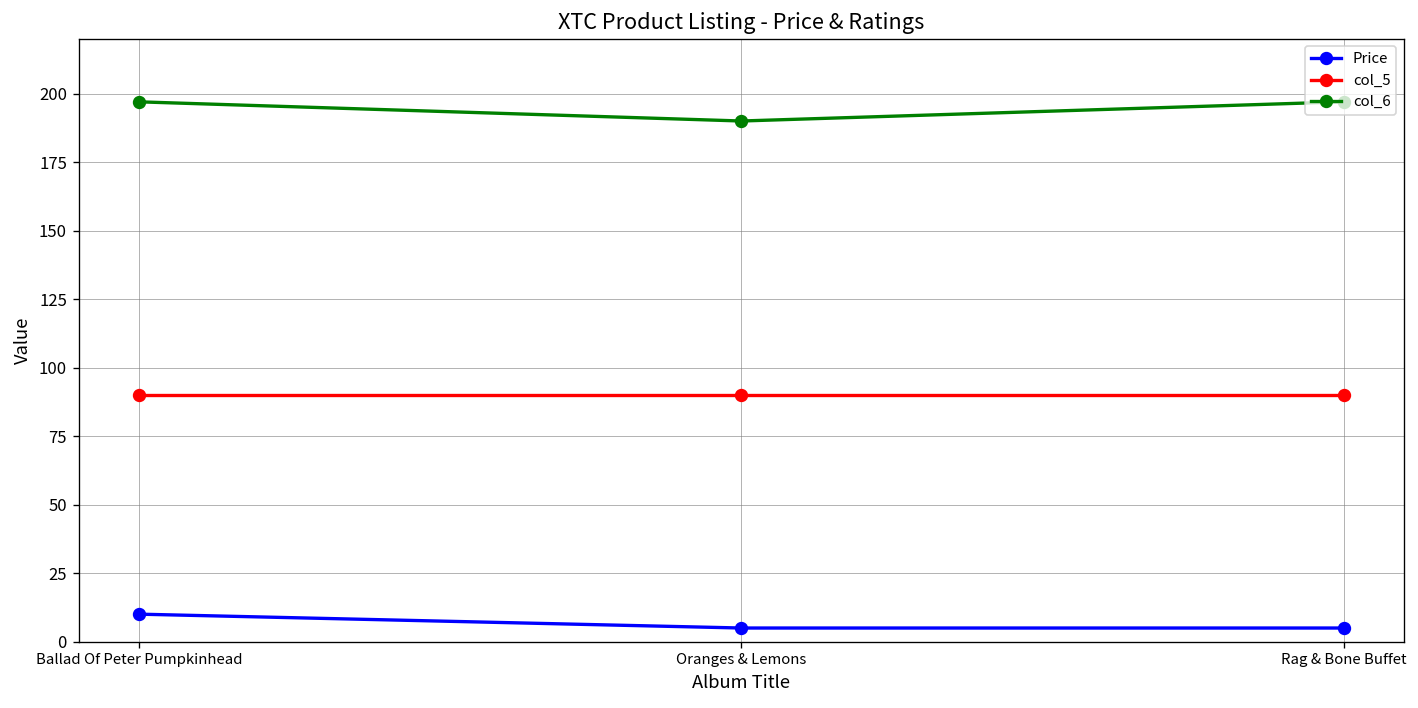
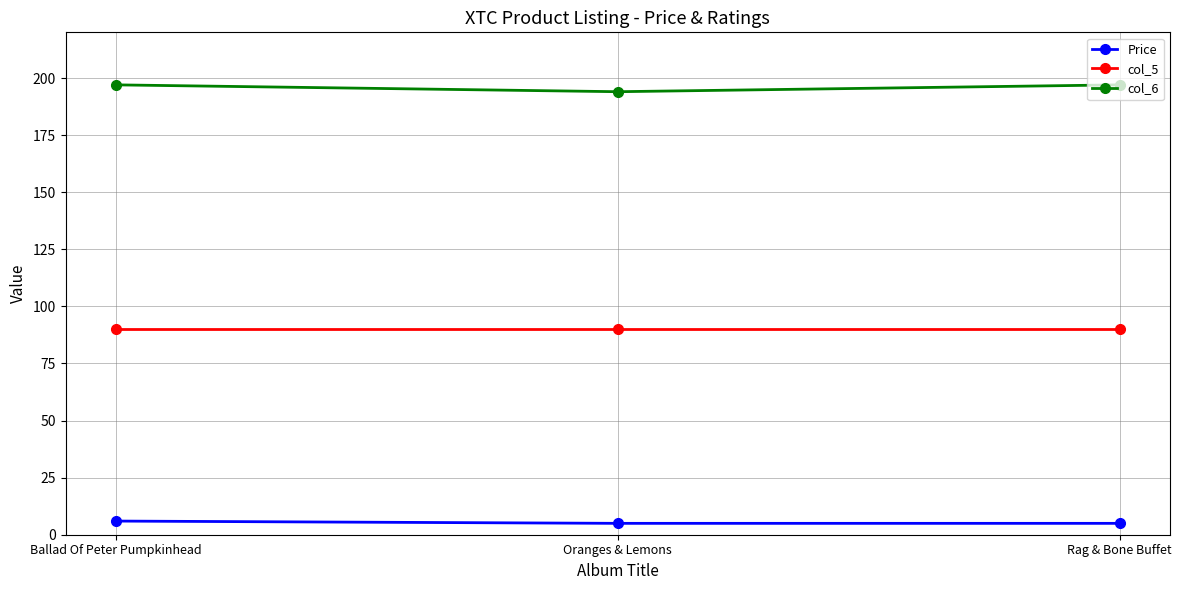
Price, Ballad Of Peter Pumpkinhead: 10 -> 6
col_6, Oranges & Lemons: 190 -> 194
